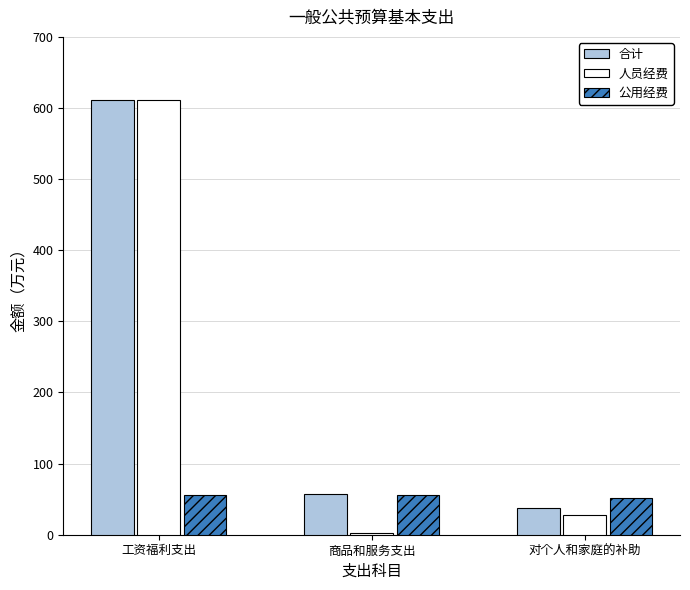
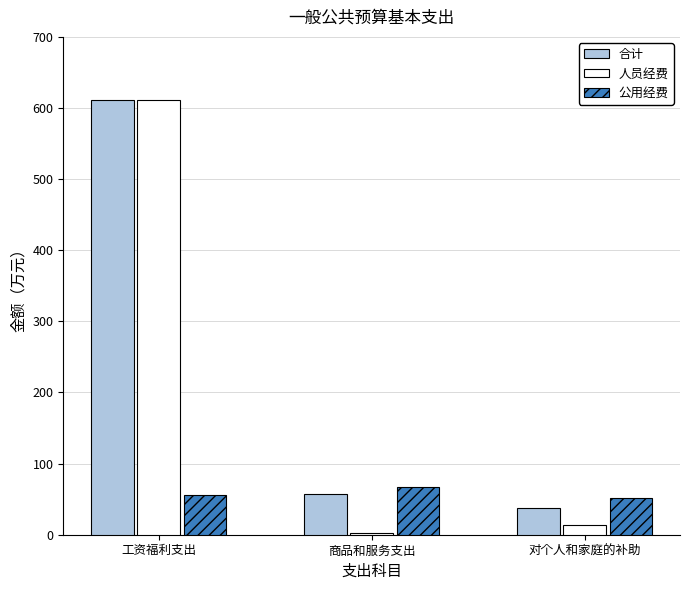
公用经费, 商品和服务支出: 60 -> 70
人员经费, 对个人和家庭的补助: 30 -> 10
